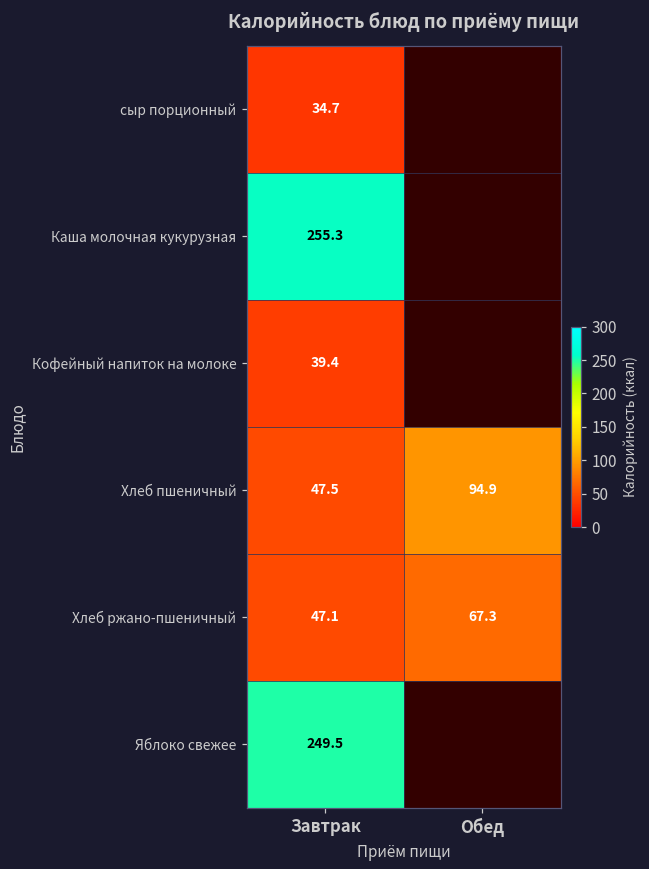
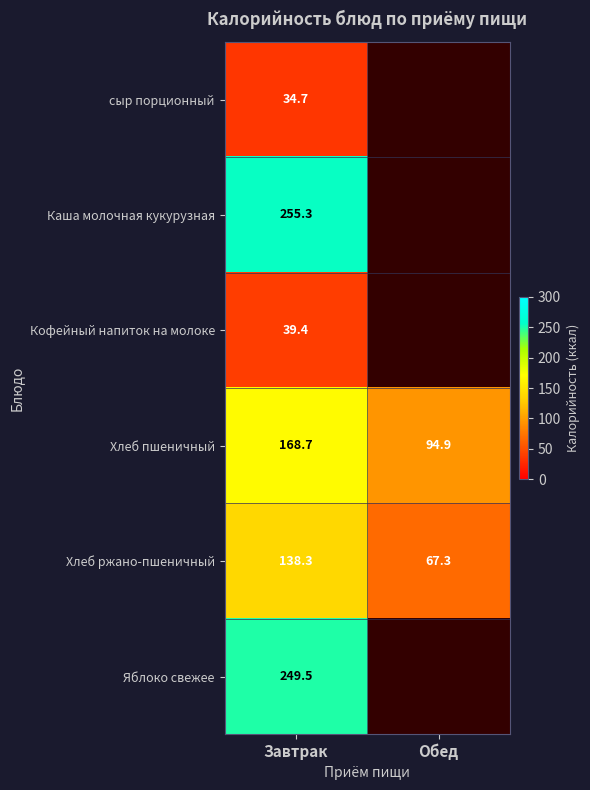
Хлеб пшеничный, Завтрак: 47.5 -> 168.7
Хлеб ржано-пшеничный, Завтрак: 47.1 -> 138.3
